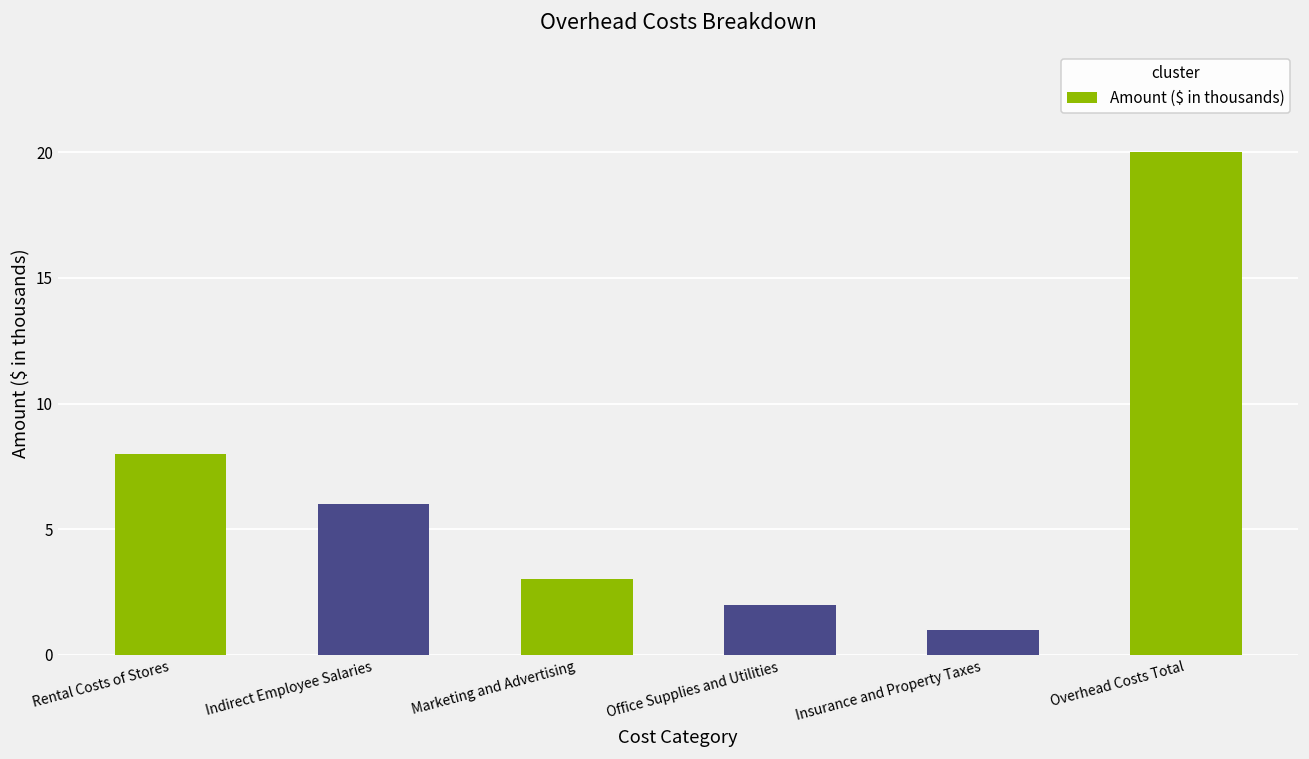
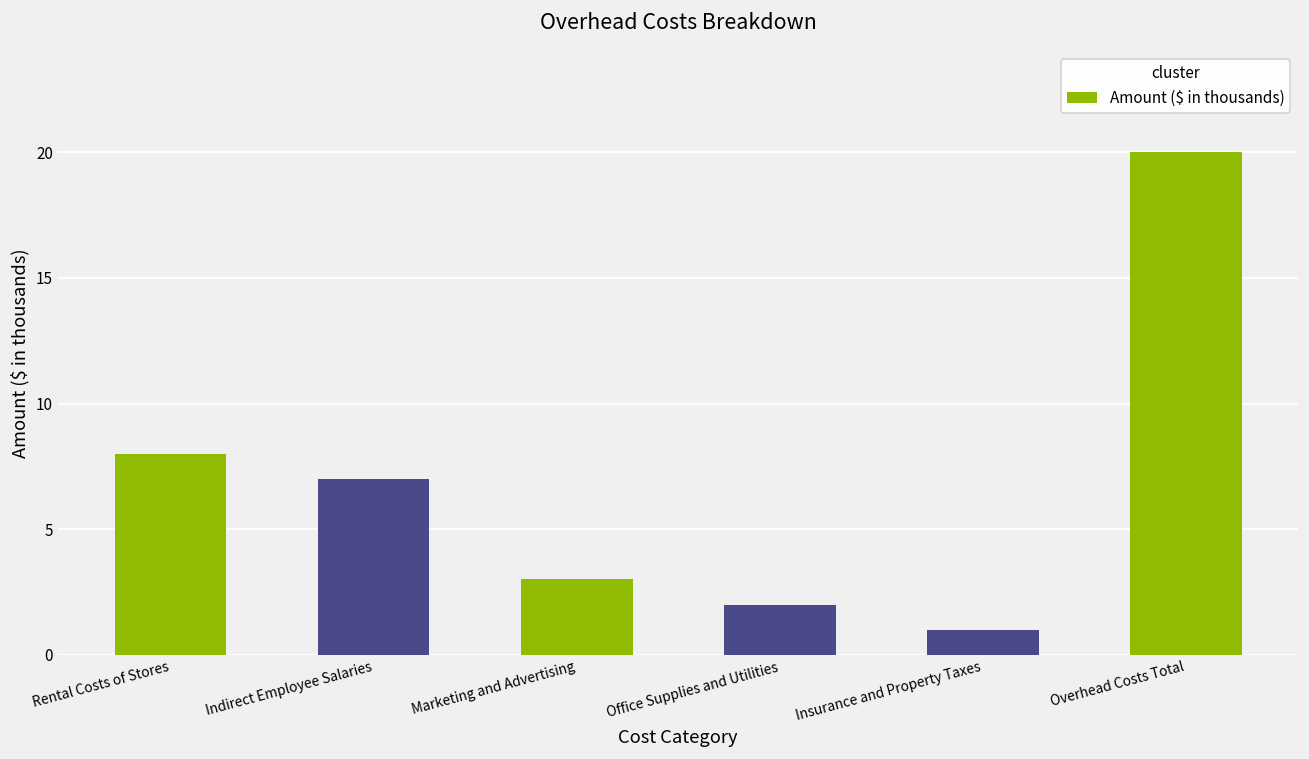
Indirect Employee Salaries: 6 -> 7
